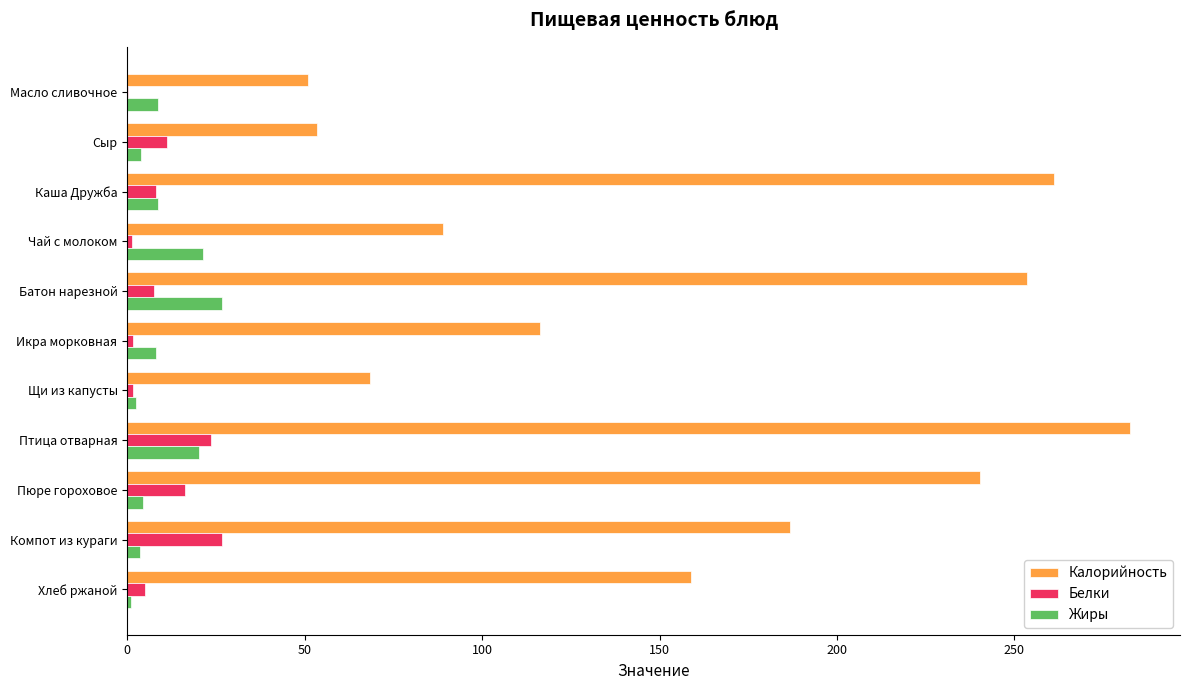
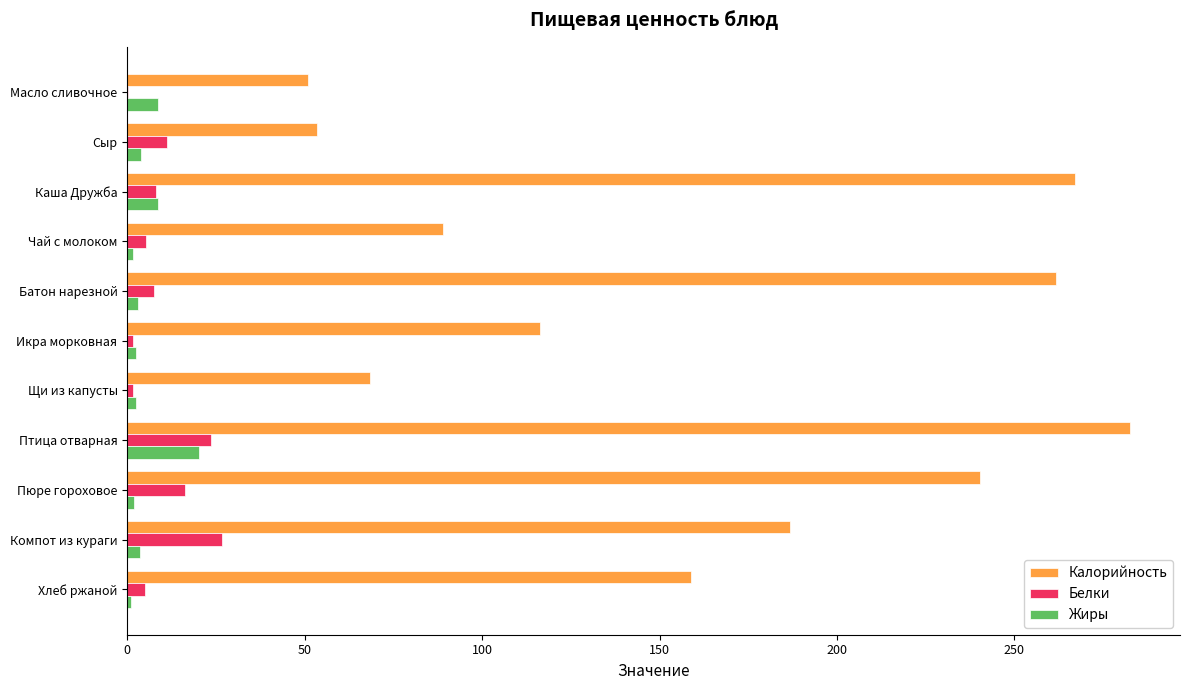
Калорийность, Каша Дружба: 261 -> 267
Белки, Чай с молоком: 1 -> 5
Жиры, Чай с молоком: 21 -> 2
Калорийность, Батон нарезной: 254 -> 262
Жиры, Батон нарезной: 27 -> 3
Жиры, Икра морковная: 8 -> 3
Жиры, Пюре гороховое: 4 -> 2
